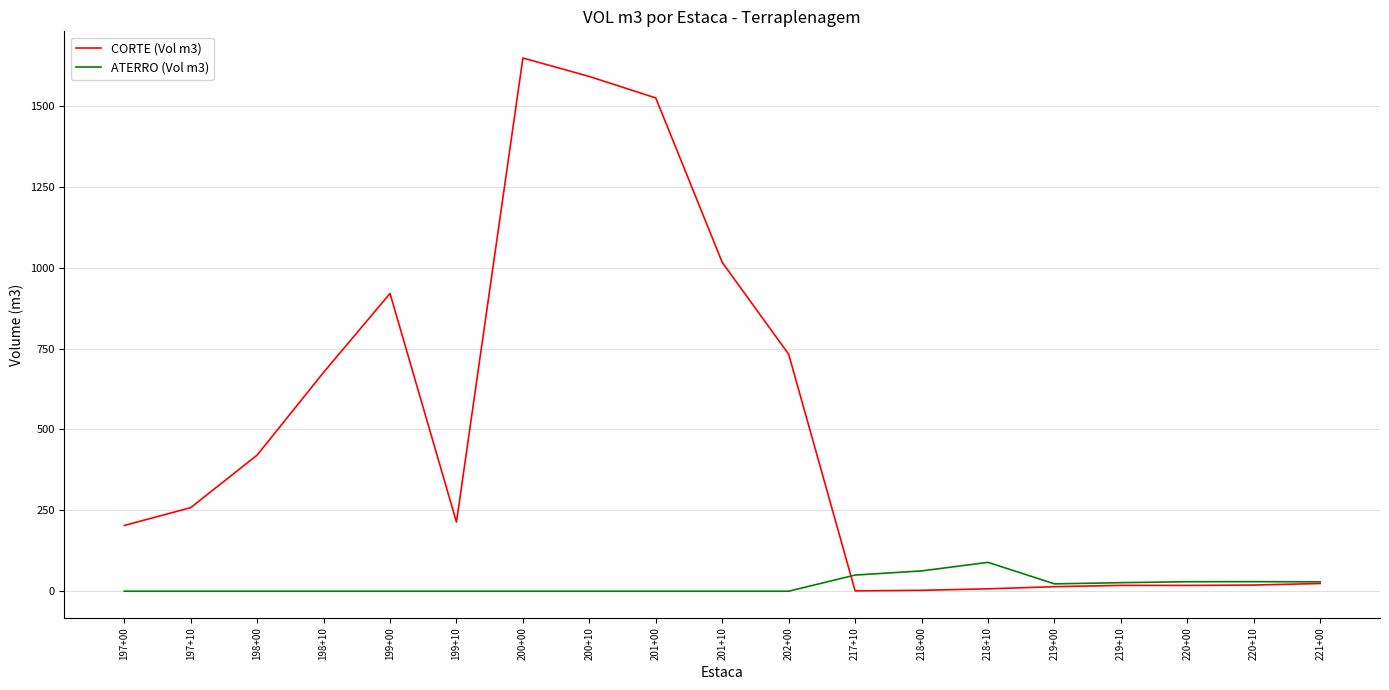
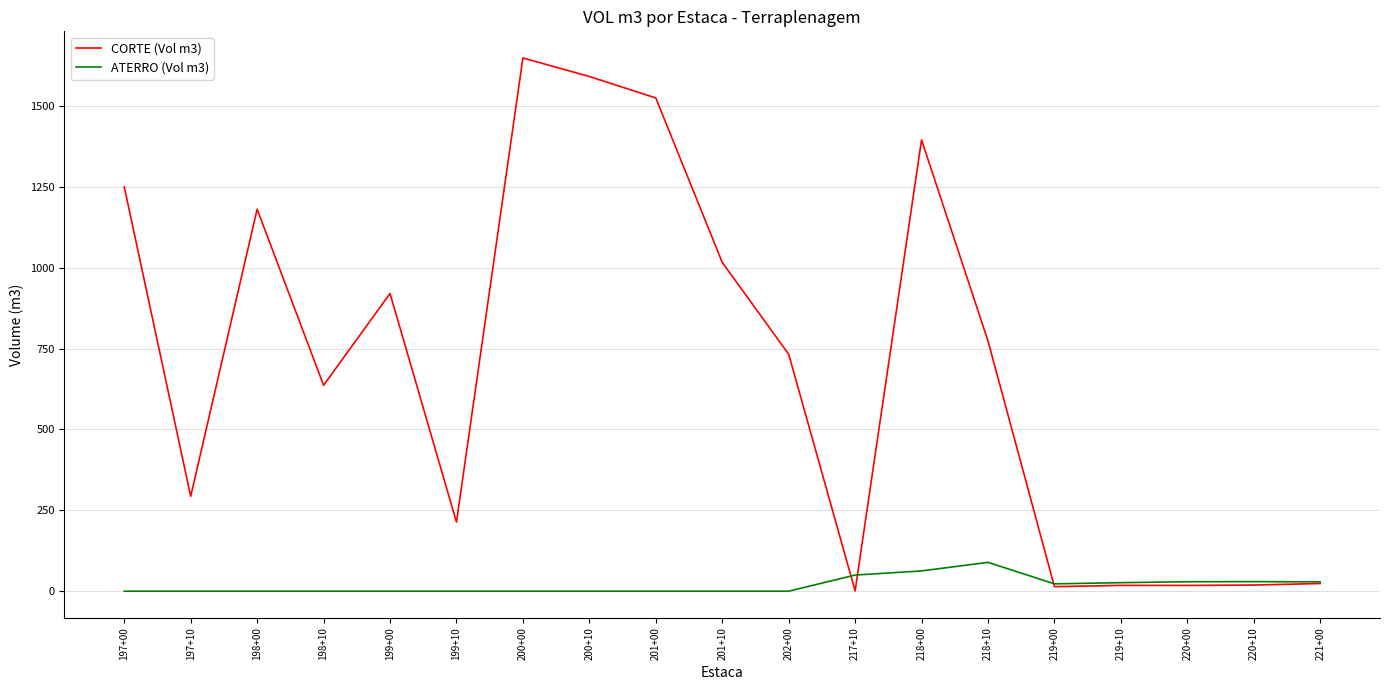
CORTE (Vol m3), 197+00: 200 -> 1250
CORTE (Vol m3), 197+10: 260 -> 290
CORTE (Vol m3), 198+00: 420 -> 1180
CORTE (Vol m3), 198+10: 680 -> 640
CORTE (Vol m3), 218+00: 0 -> 1400
CORTE (Vol m3), 218+10: 10 -> 770
